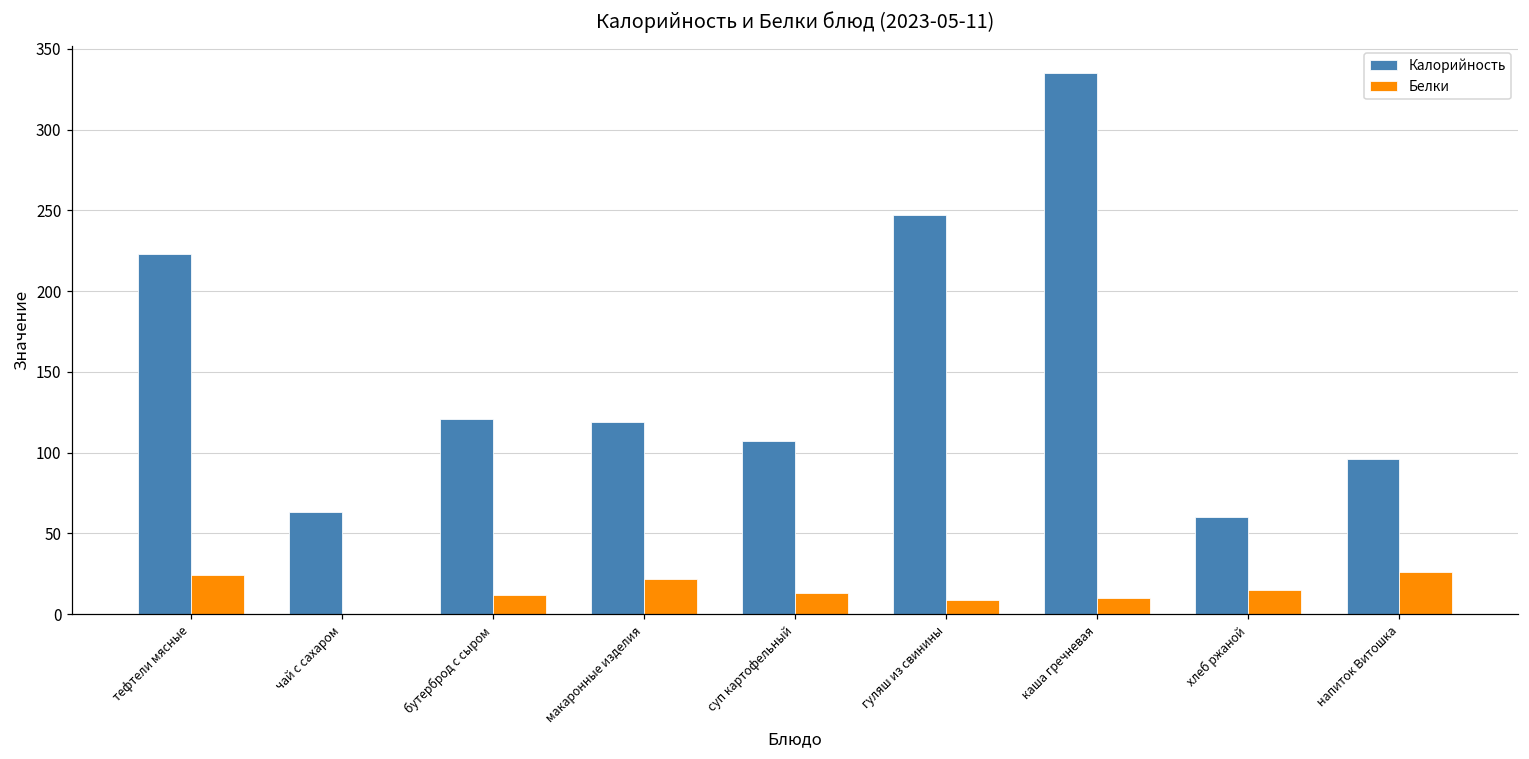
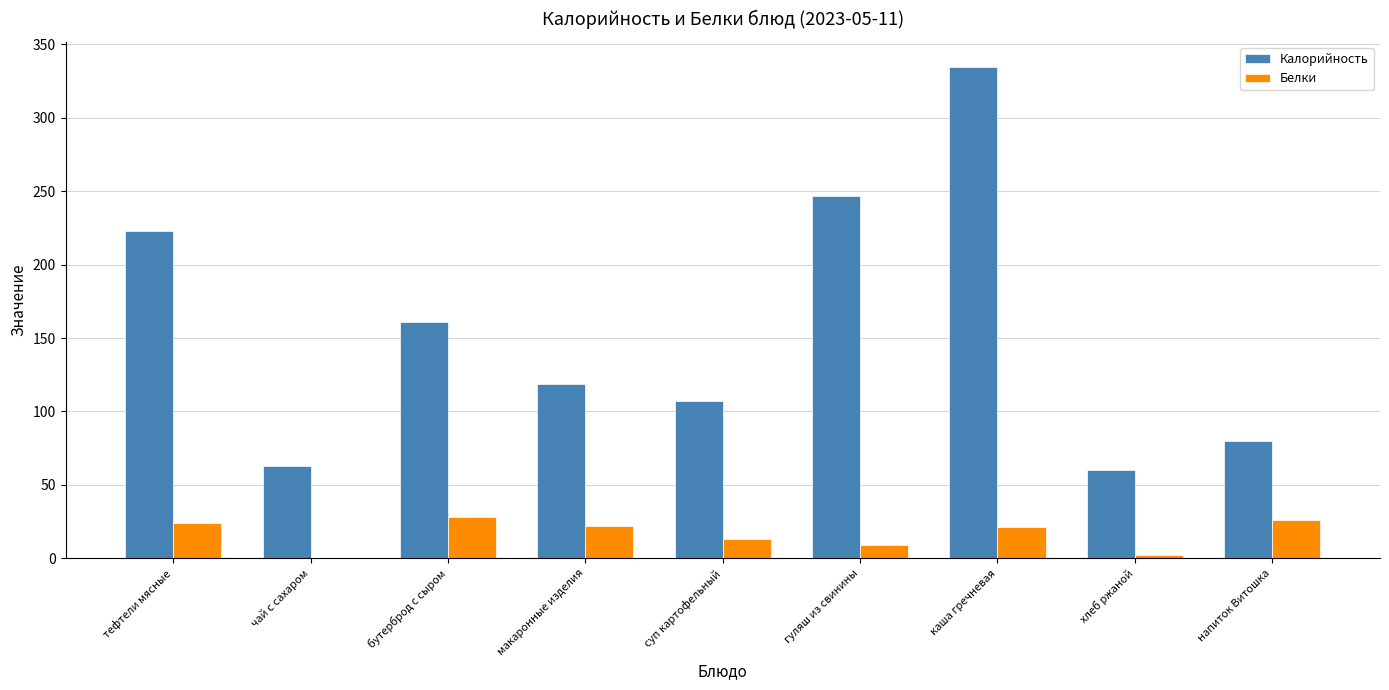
Калорийность, бутерброд с сыром: 121 -> 161
Белки, бутерброд с сыром: 12 -> 28
Белки, каша гречневая: 10 -> 21
Белки, хлеб ржаной: 15 -> 2
Калорийность, напиток Витошка: 96 -> 80
